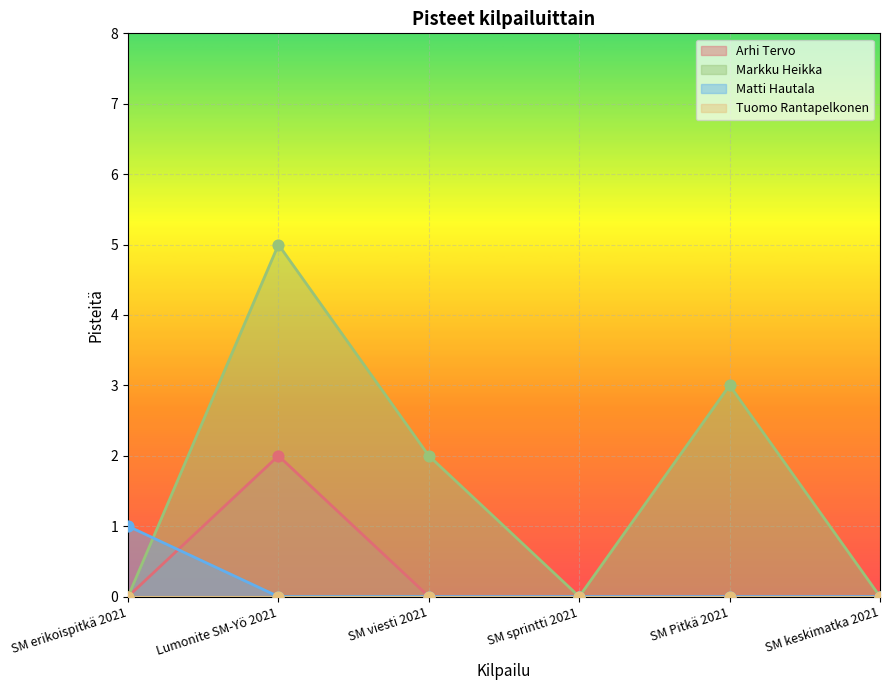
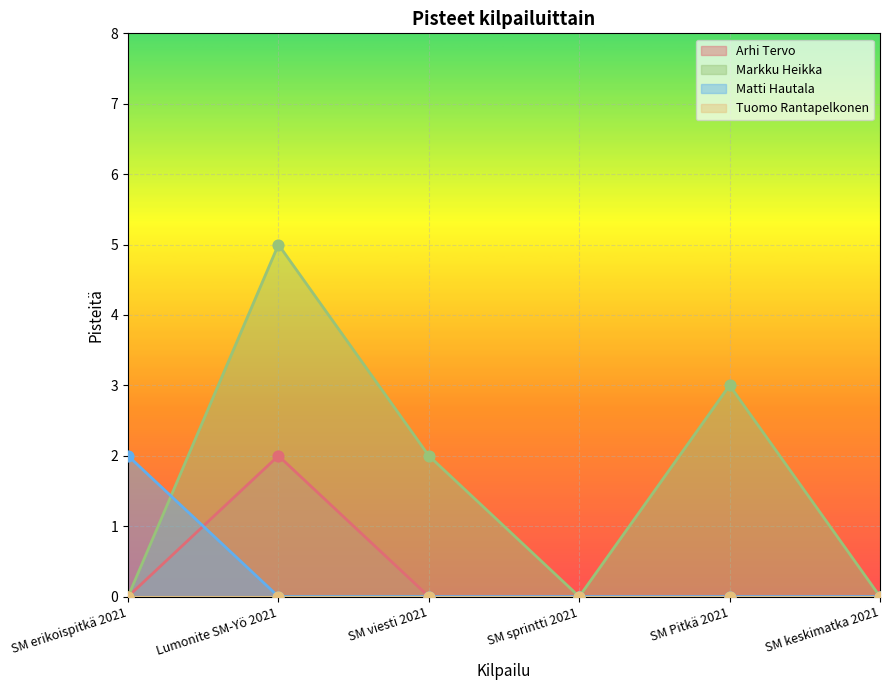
Matti Hautala, SM erikoispitkä 2021: 1 -> 2
